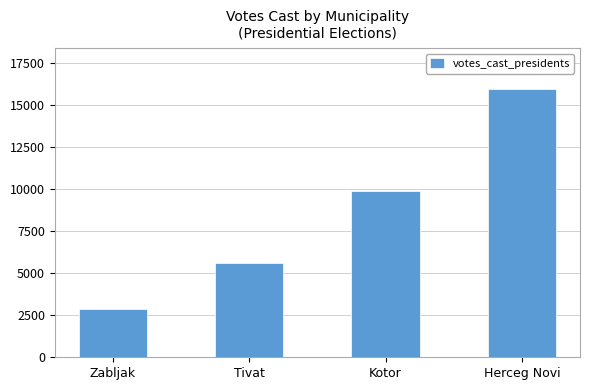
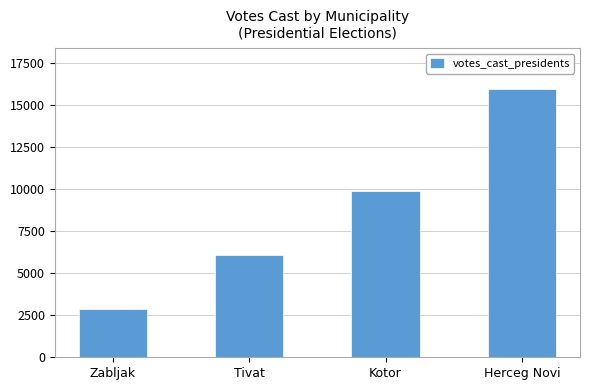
Tivat: 5600 -> 6100
